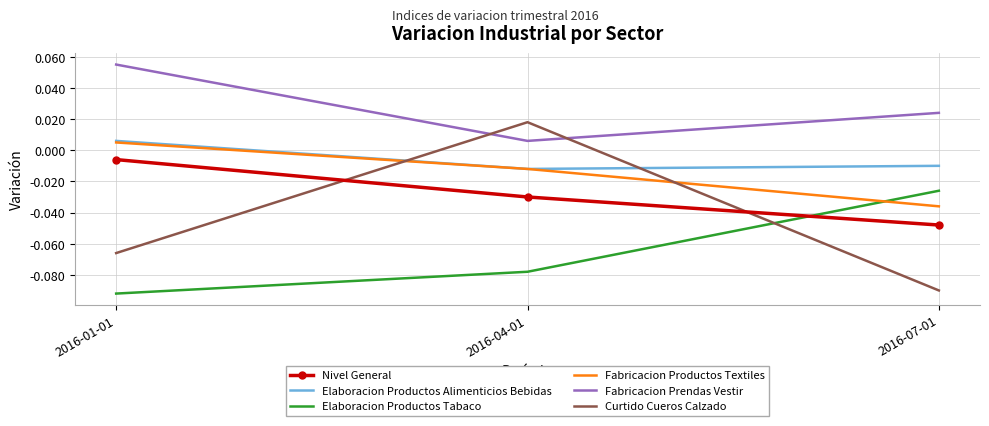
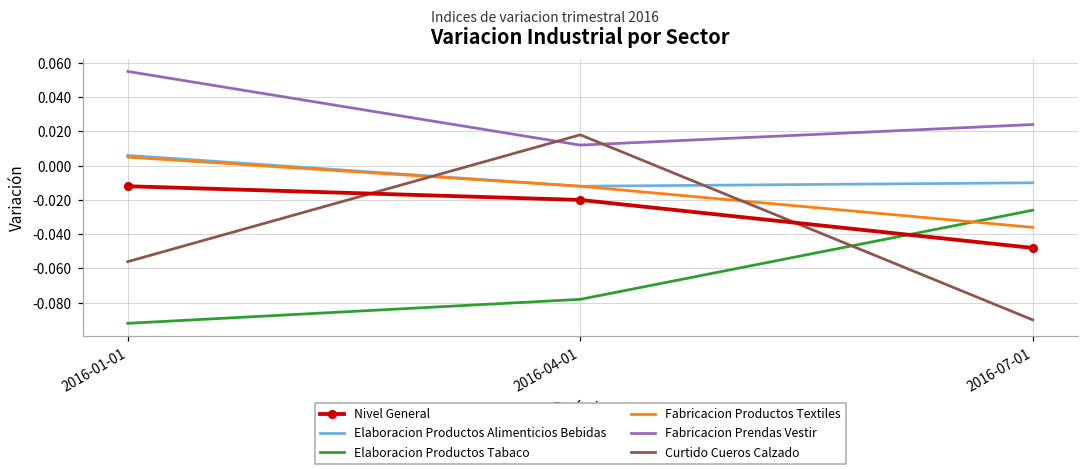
Nivel General, 2016-01-01: -0.006 -> -0.012
Curtido Cueros Calzado, 2016-01-01: -0.066 -> -0.056
Nivel General, 2016-04-01: -0.03 -> -0.02
Fabricacion Prendas Vestir, 2016-04-01: 0.006 -> 0.012
